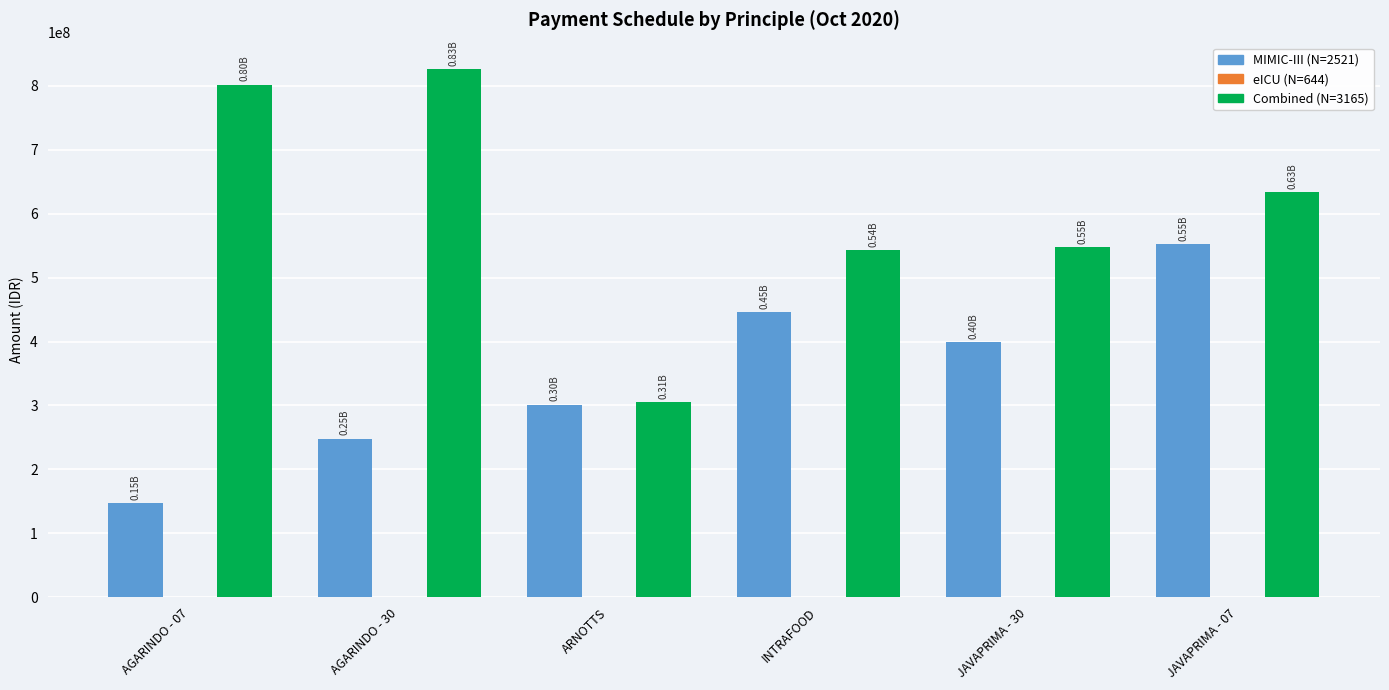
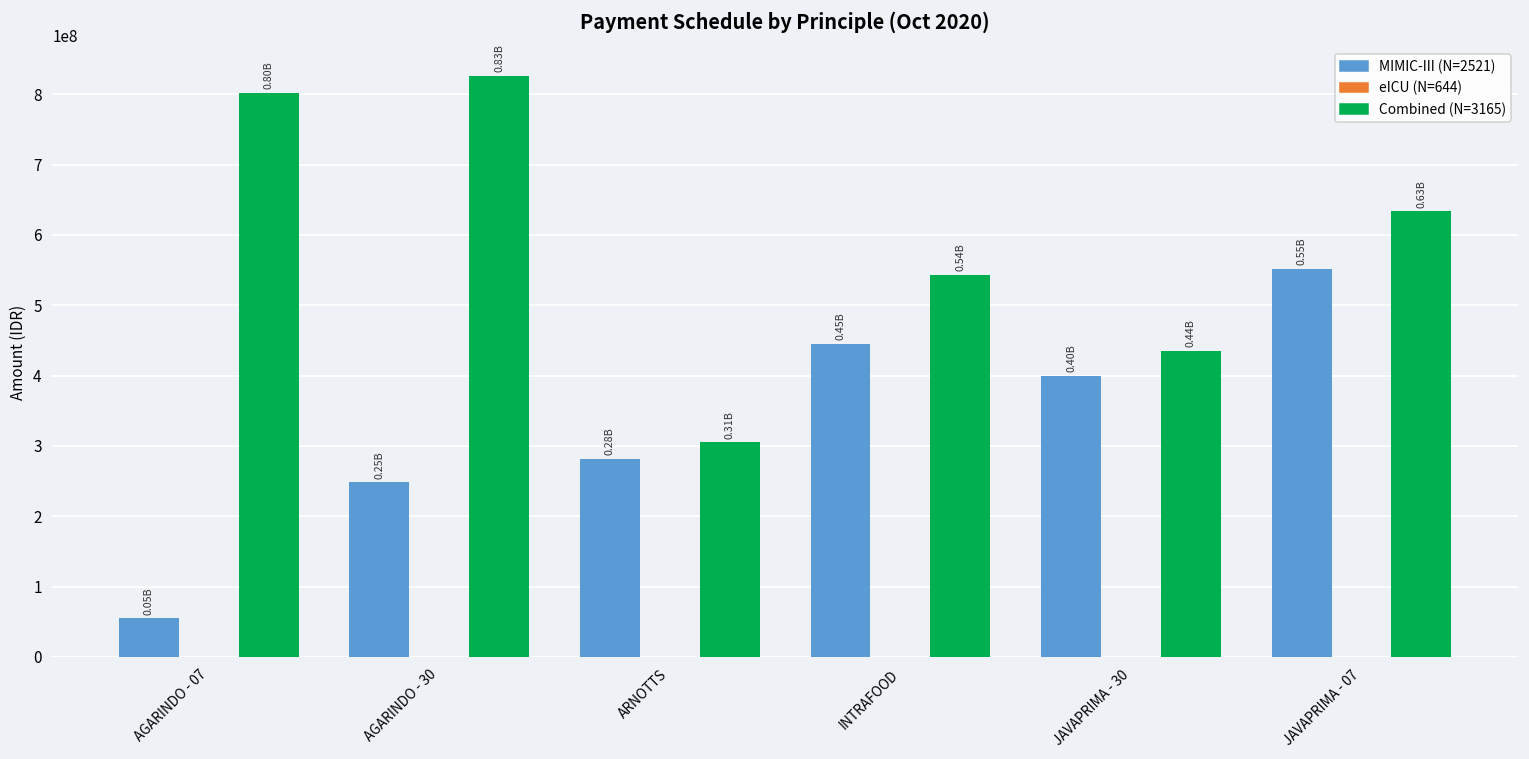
MIMIC-III (N=2521), AGARINDO - 07: 0.15B -> 0.05B
MIMIC-III (N=2521), ARNOTTS: 0.30B -> 0.28B
Combined (N=3165), JAVAPRIMA - 30: 0.55B -> 0.44B
